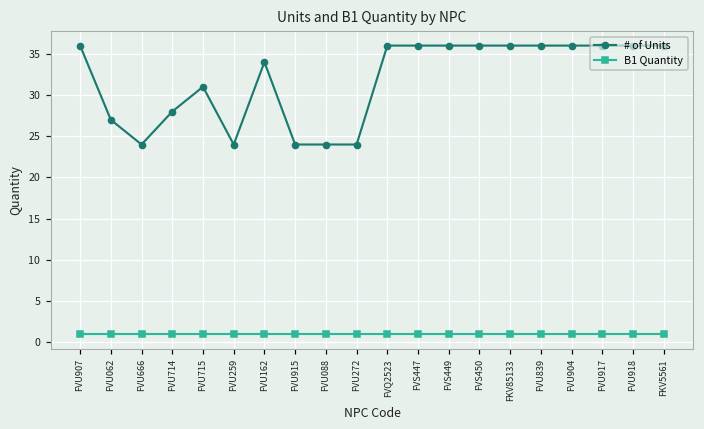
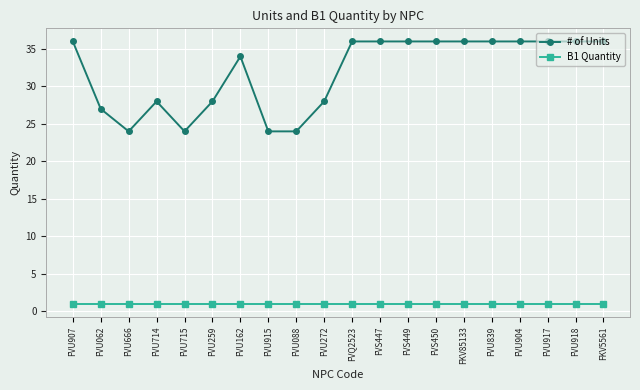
# of Units, FVU715: 31 -> 24
# of Units, FVU259: 24 -> 28
# of Units, FVU272: 24 -> 28
